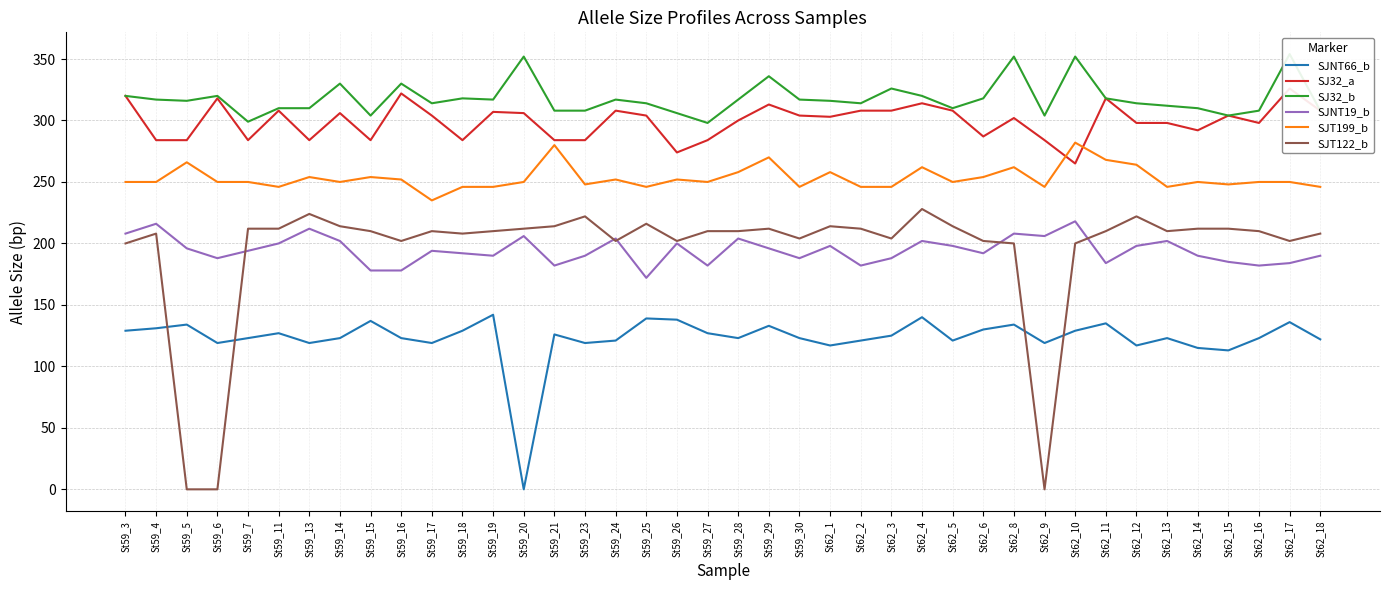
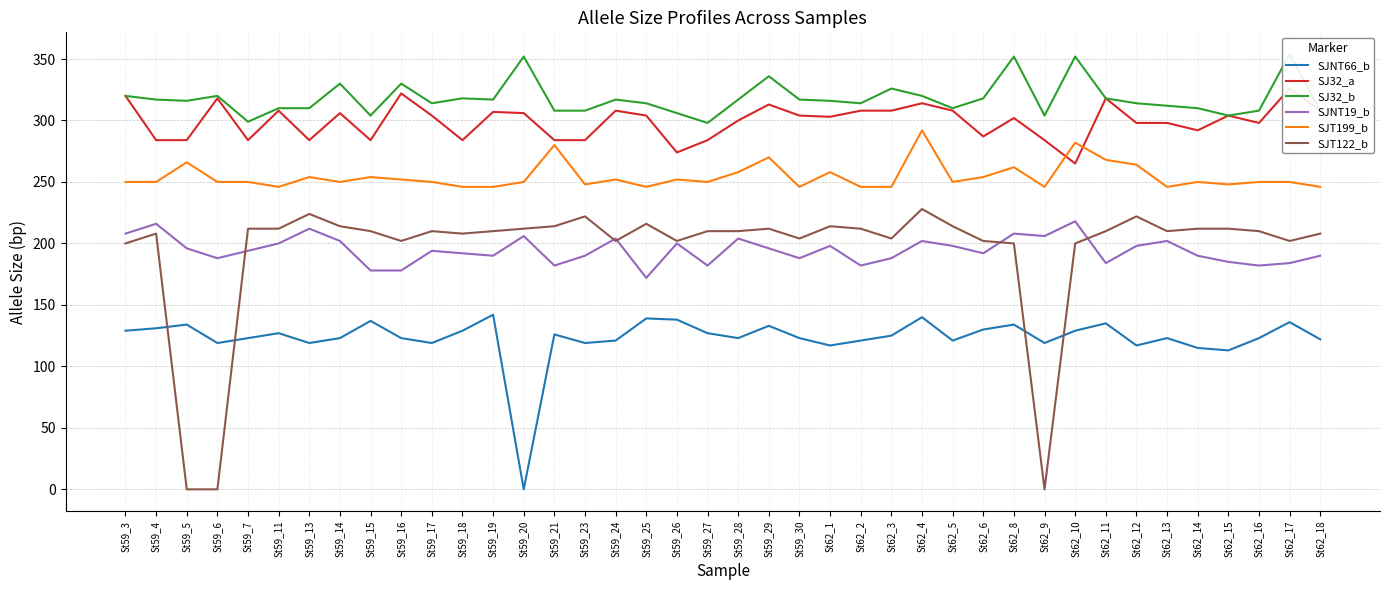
SJT199_b, St59_17: 235 -> 250
SJT199_b, St62_4: 262 -> 292
